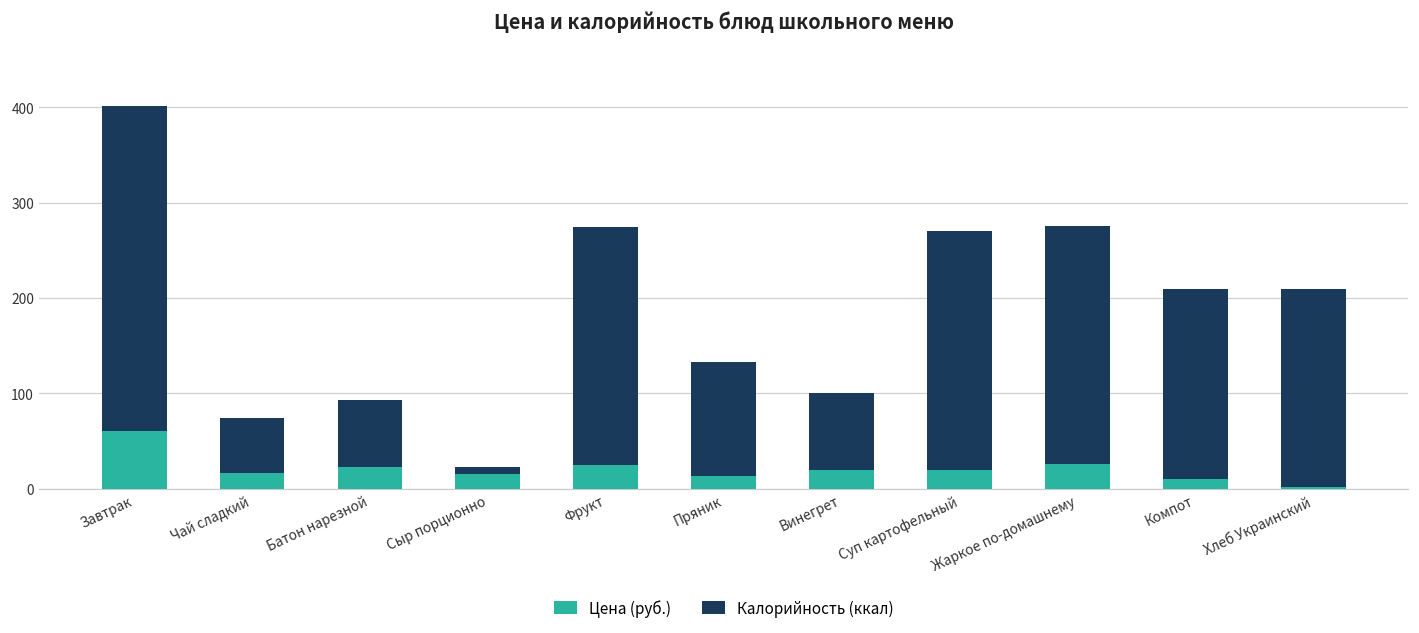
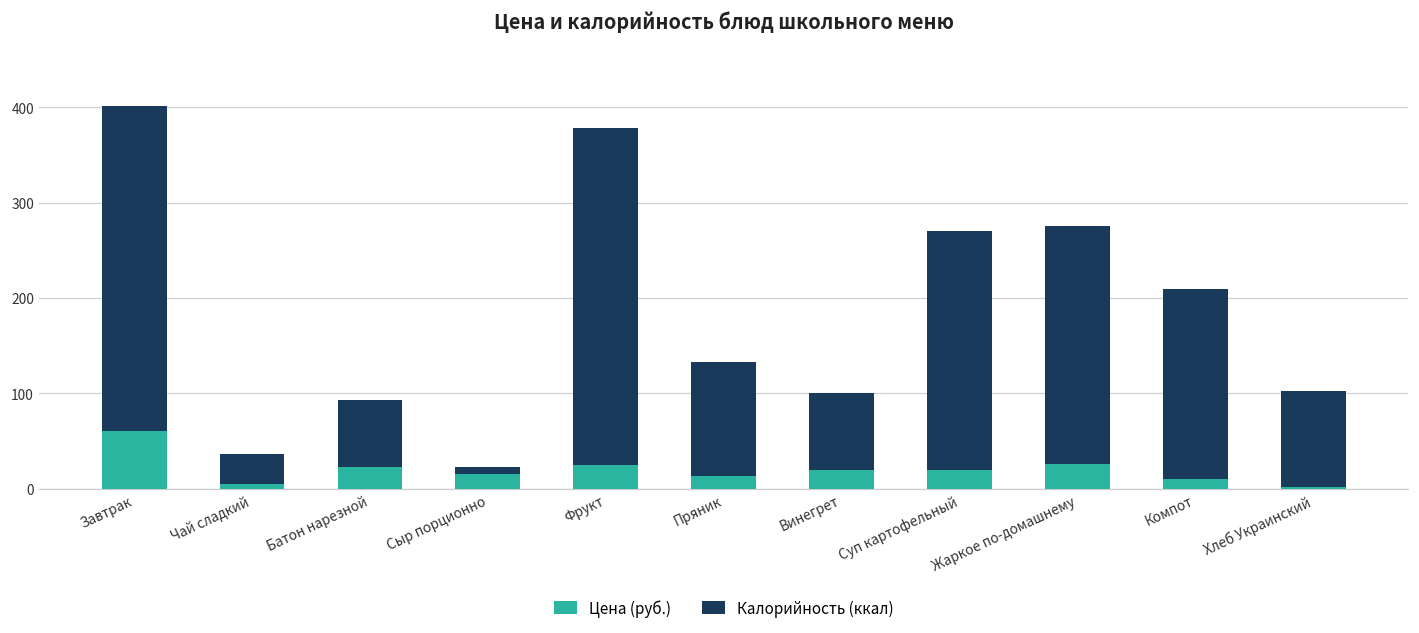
Цена (руб.), Чай сладкий: 20 -> 10
Калорийность (ккал), Чай сладкий: 60 -> 30
Калорийность (ккал), Фрукт: 250 -> 350
Калорийность (ккал), Хлеб Украинский: 210 -> 100
